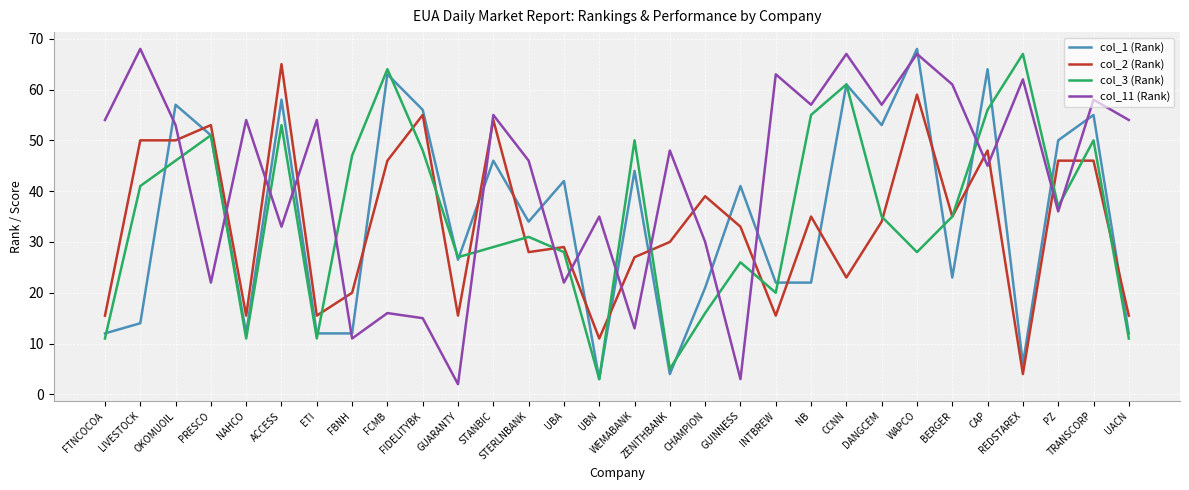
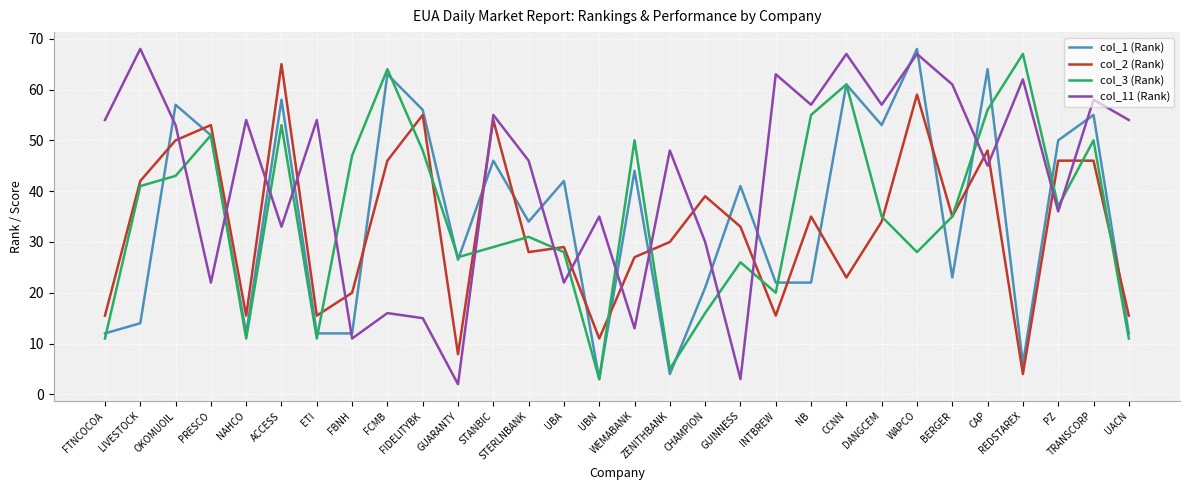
col_2 (Rank), LIVESTOCK: 50 -> 42
col_3 (Rank), OKOMUOIL: 46 -> 43
col_2 (Rank), GUARANTY: 16 -> 8
